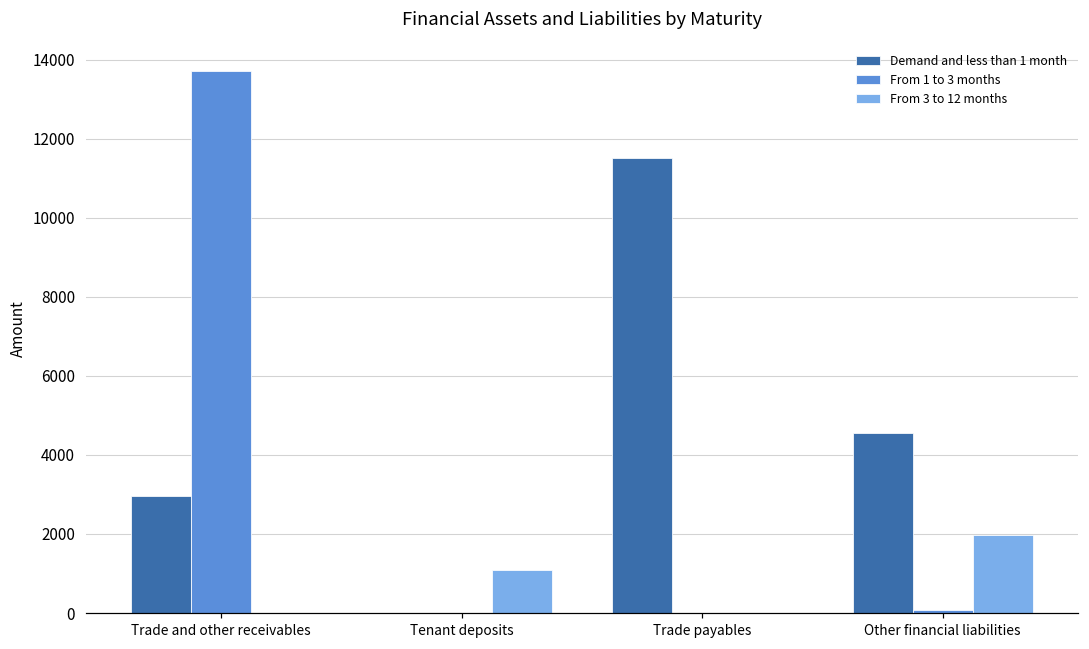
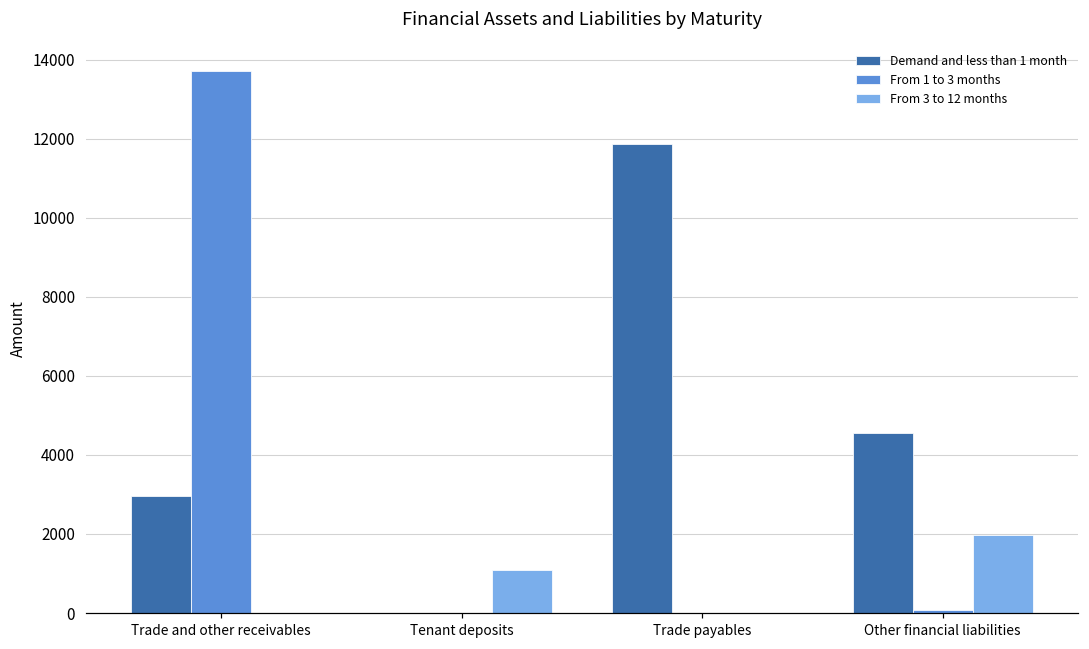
Demand and less than 1 month, Trade payables: 11500 -> 11900
